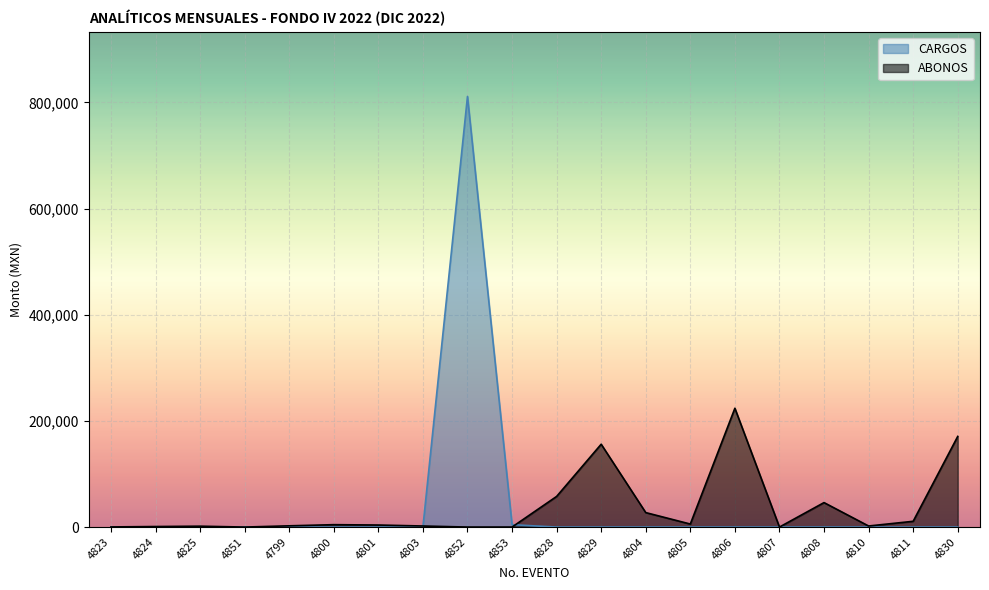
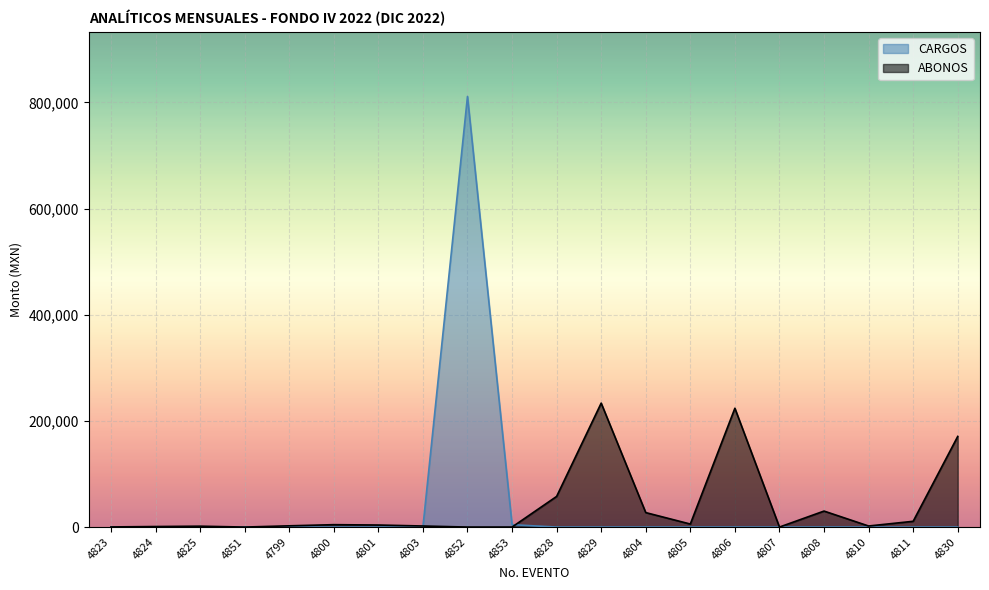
ABONOS, 4829: 160,000 -> 230,000
ABONOS, 4808: 50,000 -> 30,000
